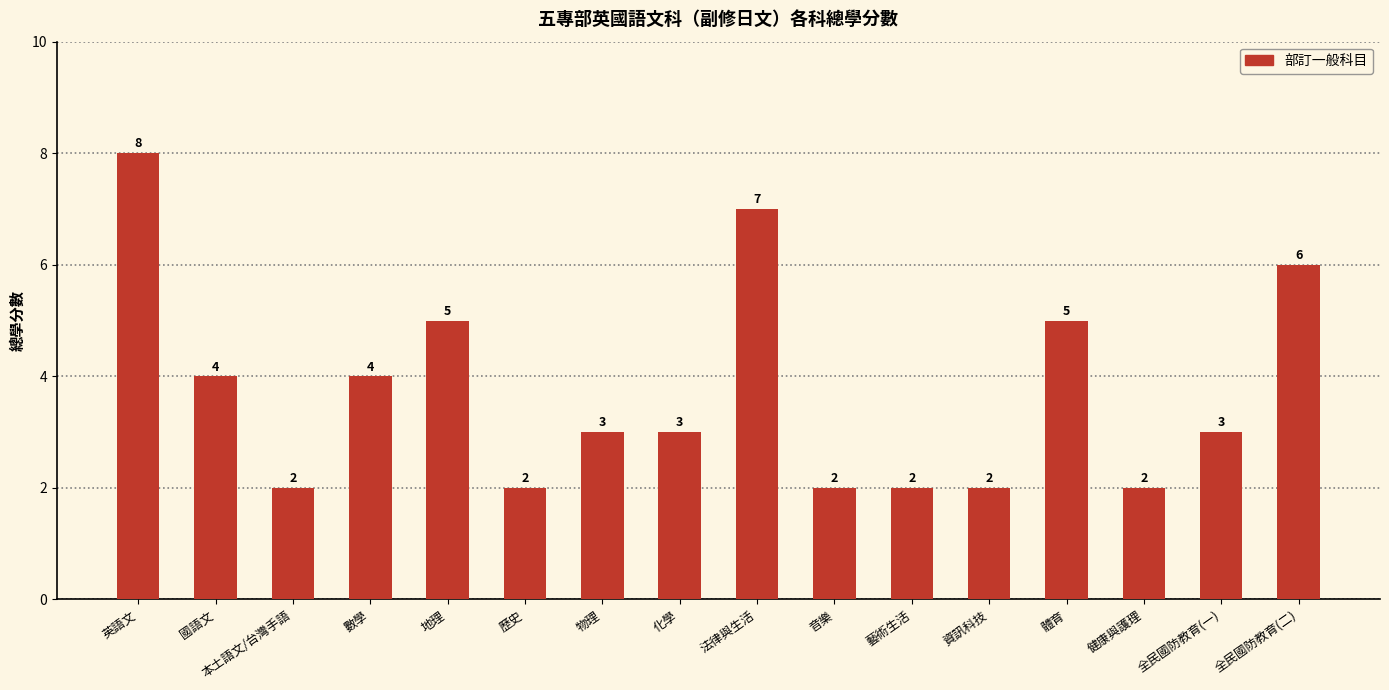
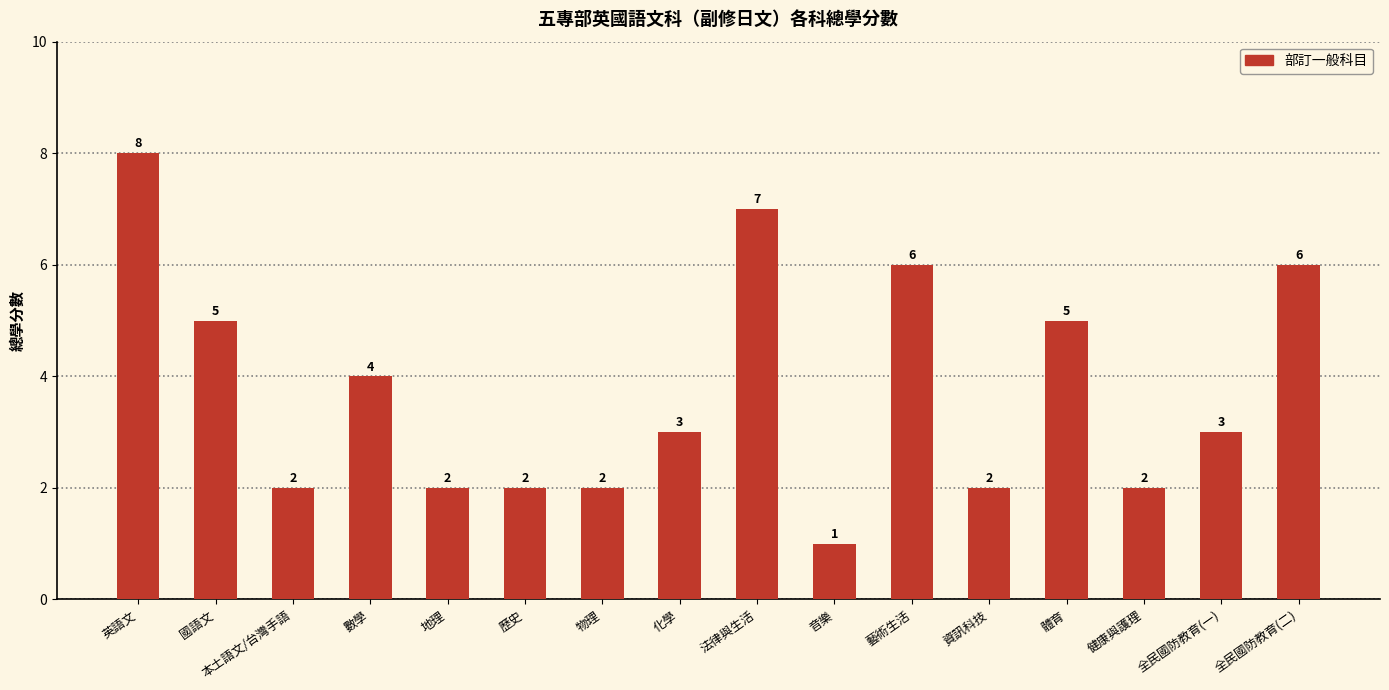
國語文: 4 -> 5
地理: 5 -> 2
物理: 3 -> 2
音樂: 2 -> 1
藝術生活: 2 -> 6
